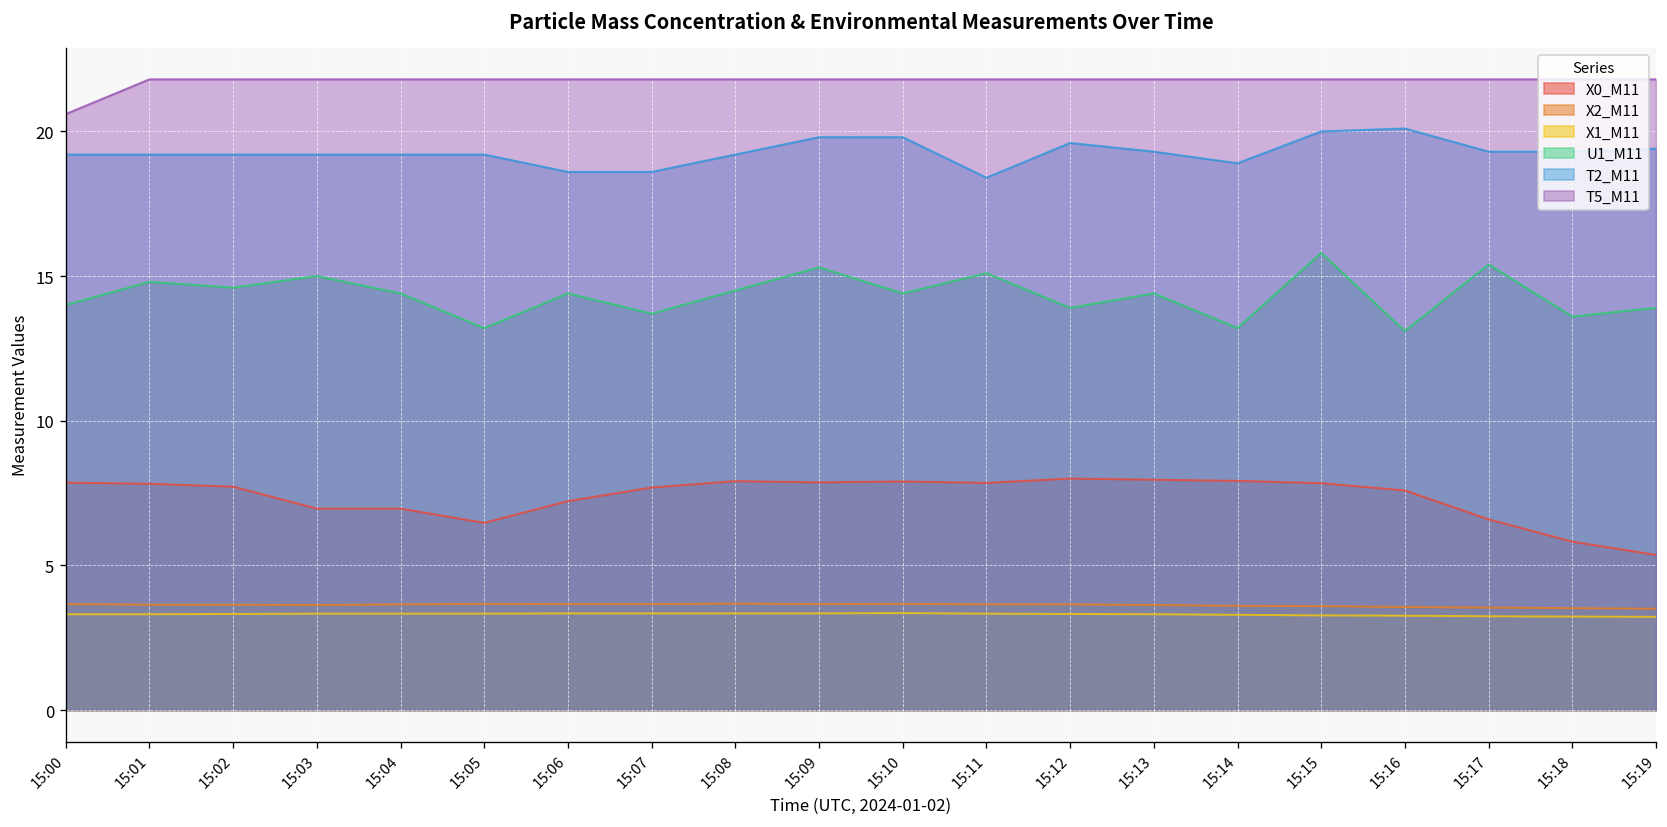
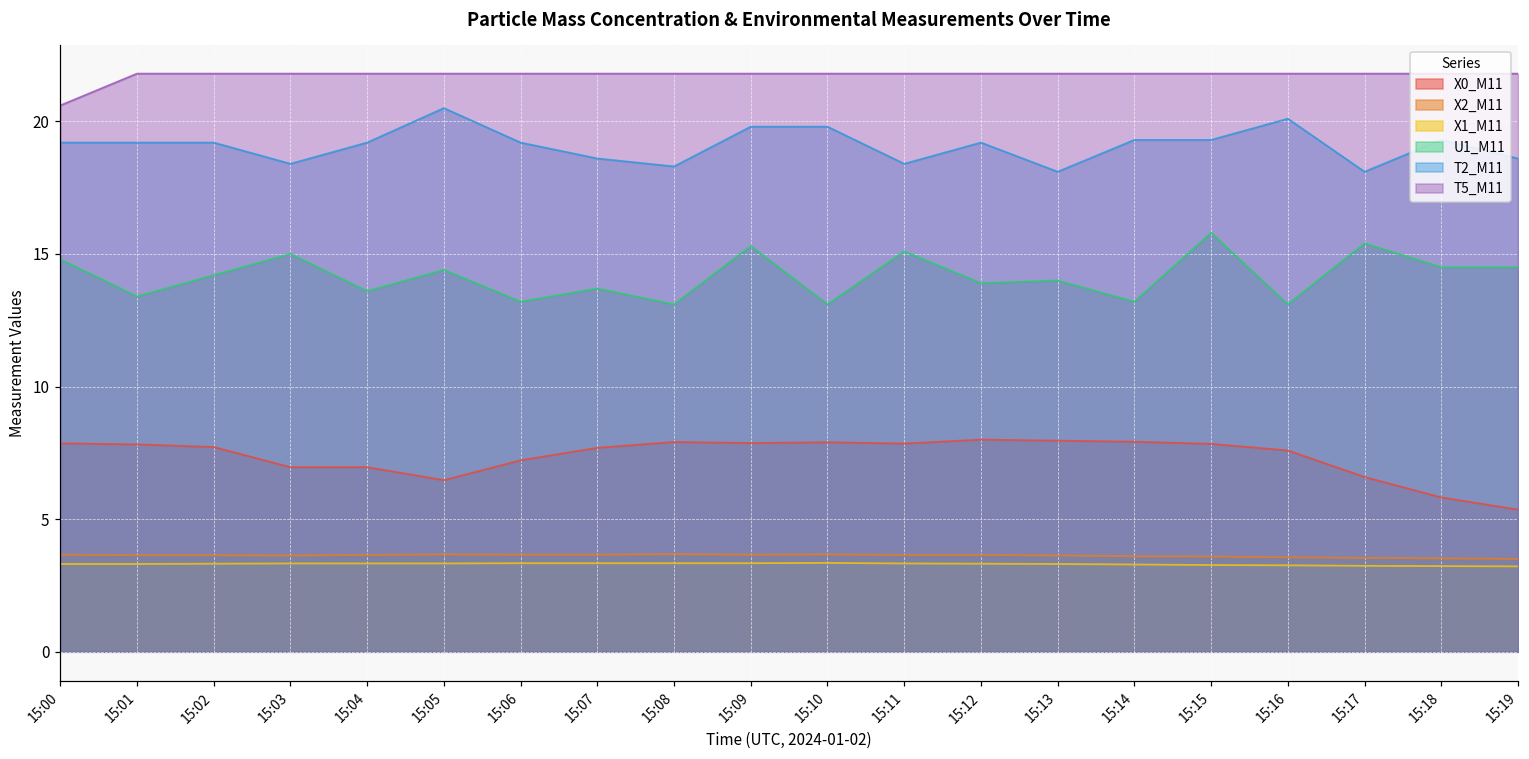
U1_M11, 15:00: 14.0 -> 14.8
U1_M11, 15:01: 14.8 -> 13.4
U1_M11, 15:02: 14.6 -> 14.2
T2_M11, 15:03: 19.2 -> 18.4
U1_M11, 15:04: 14.4 -> 13.6
U1_M11, 15:05: 13.2 -> 14.4
T2_M11, 15:05: 19.2 -> 20.5
U1_M11, 15:06: 14.4 -> 13.2
T2_M11, 15:06: 18.6 -> 19.2
U1_M11, 15:08: 14.5 -> 13.1
T2_M11, 15:08: 19.2 -> 18.3
U1_M11, 15:10: 14.4 -> 13.1
T2_M11, 15:12: 19.6 -> 19.2
U1_M11, 15:13: 14.4 -> 14.0
T2_M11, 15:13: 19.3 -> 18.1
T2_M11, 15:14: 18.9 -> 19.3
T2_M11, 15:15: 20.0 -> 19.3
T2_M11, 15:17: 19.3 -> 18.1
U1_M11, 15:18: 13.6 -> 14.5
U1_M11, 15:19: 13.9 -> 14.5
T2_M11, 15:19: 19.4 -> 18.6
